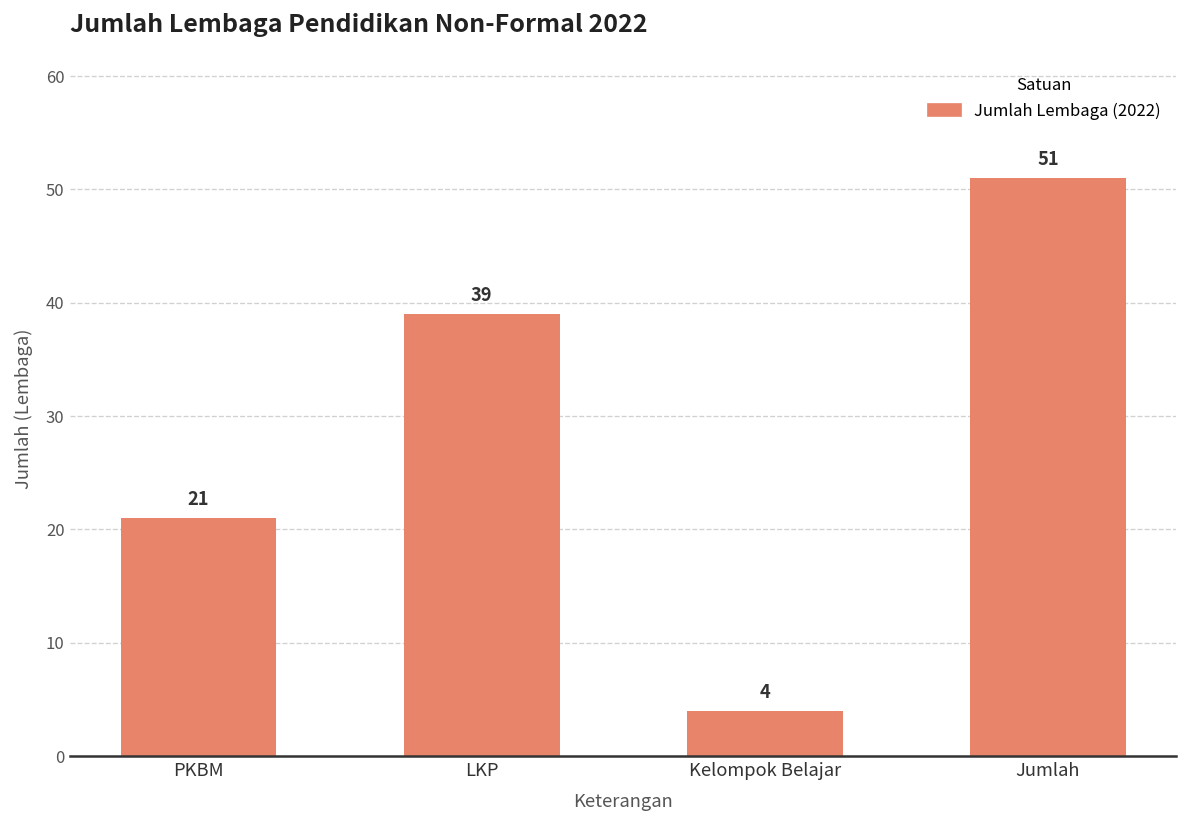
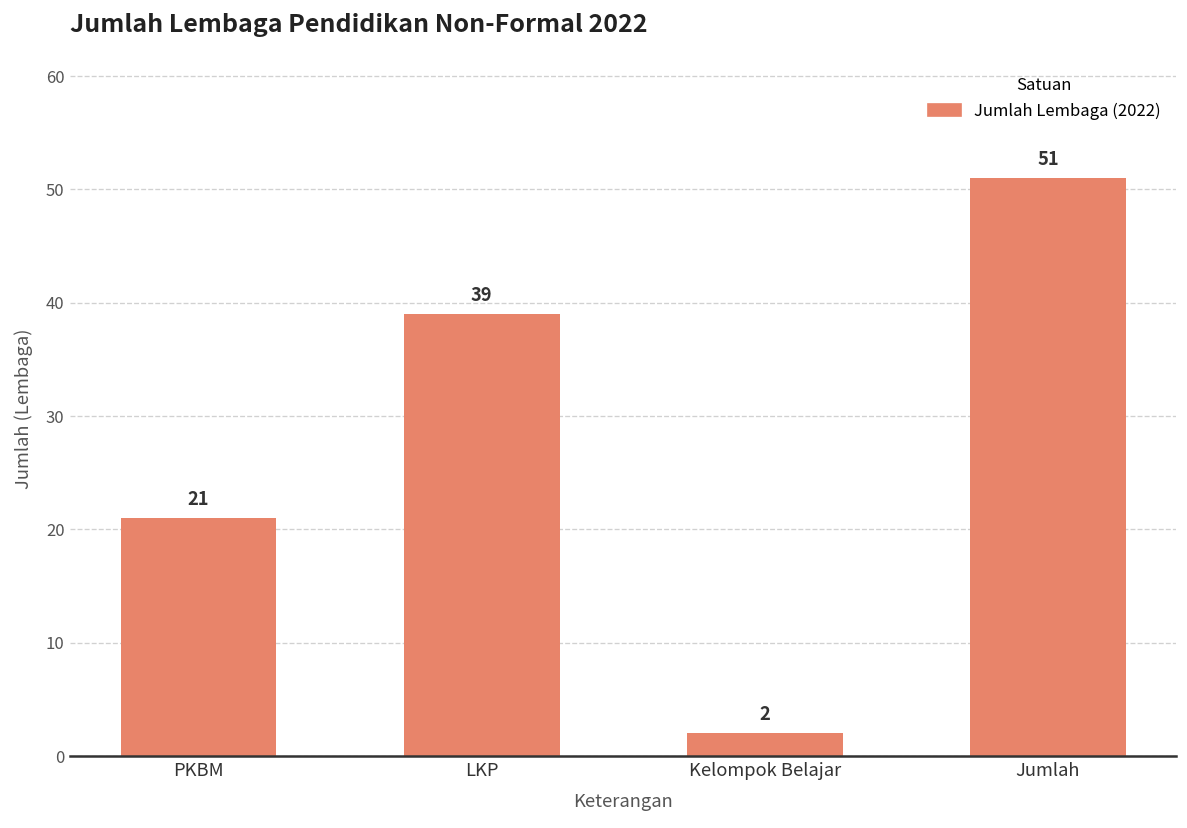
Kelompok Belajar: 4 -> 2
